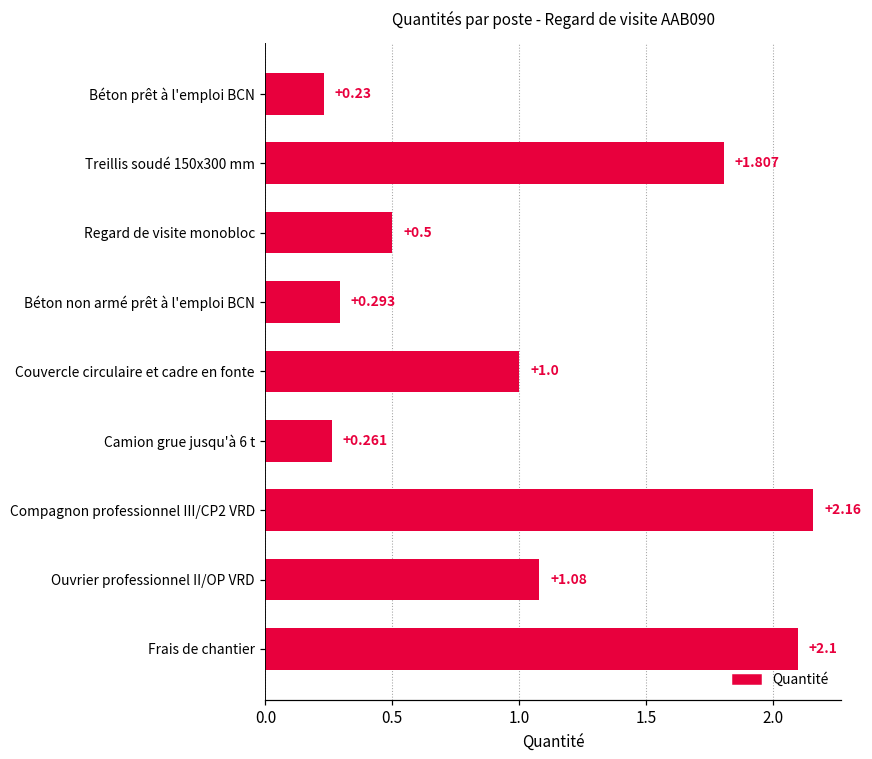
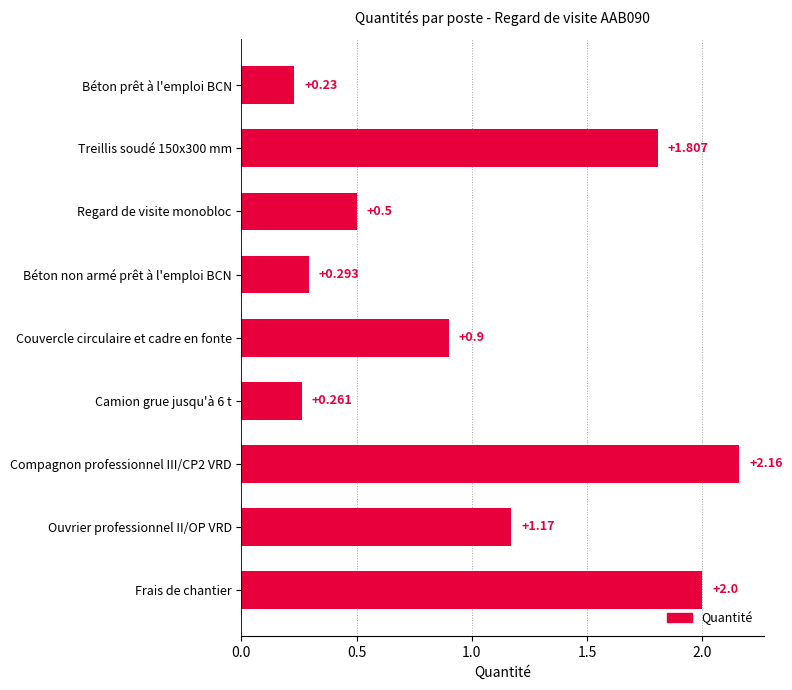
Couvercle circulaire et cadre en fonte: +1.0 -> +0.9
Ouvrier professionnel II/OP VRD: +1.08 -> +1.17
Frais de chantier: +2.1 -> +2.0
